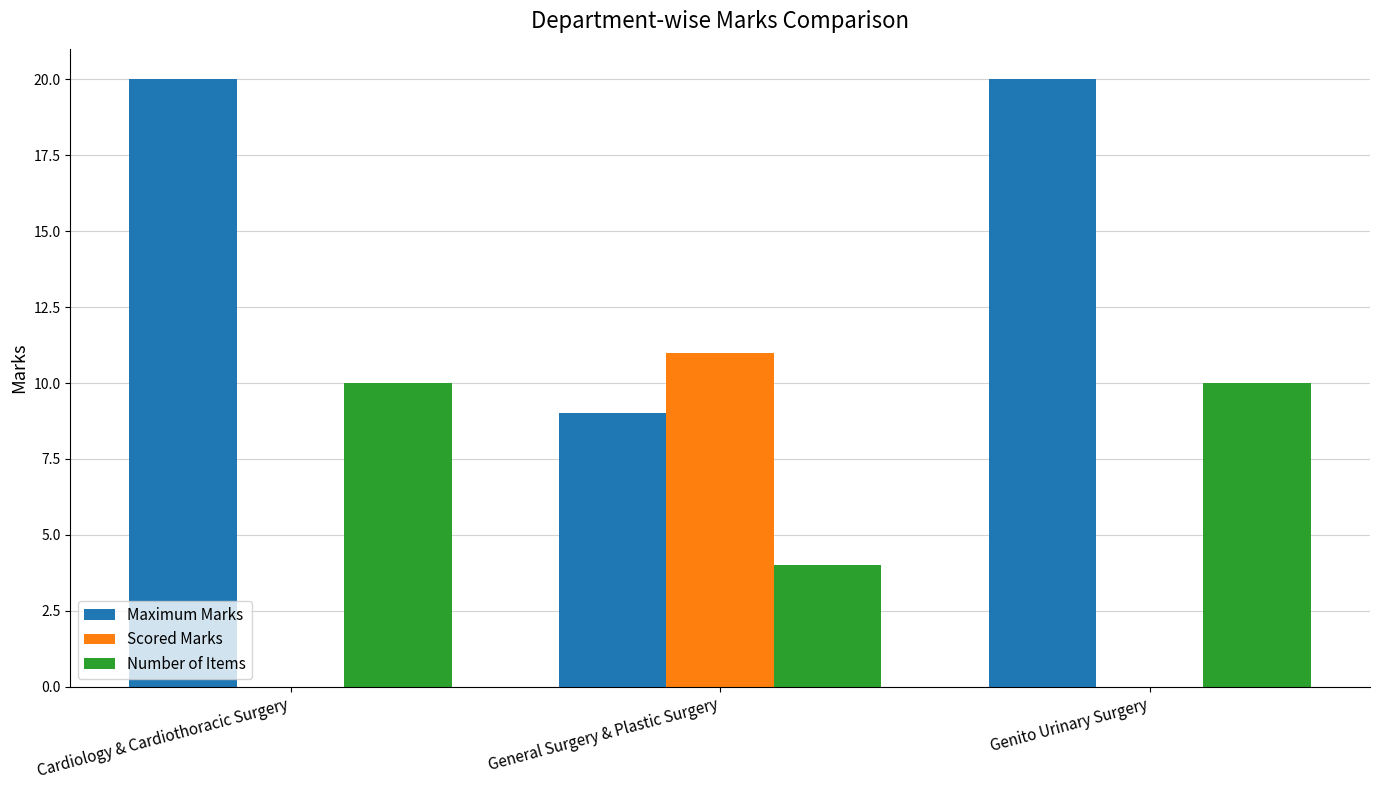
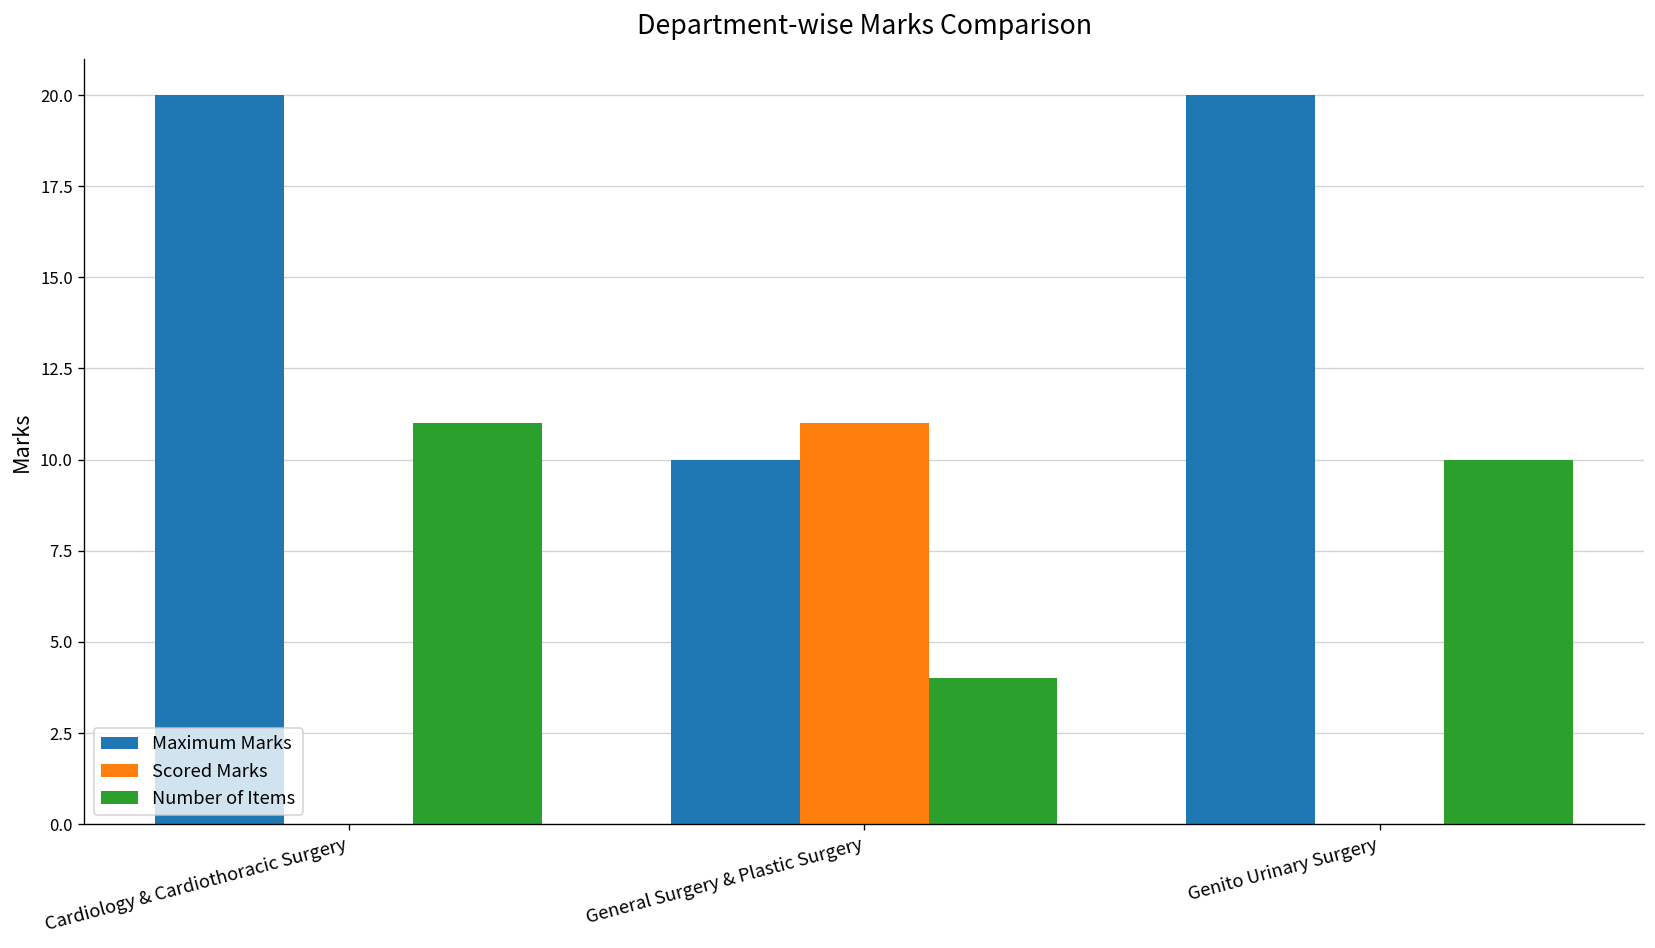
Number of Items, Cardiology & Cardiothoracic Surgery: 10 -> 11
Maximum Marks, General Surgery & Plastic Surgery: 9 -> 10
